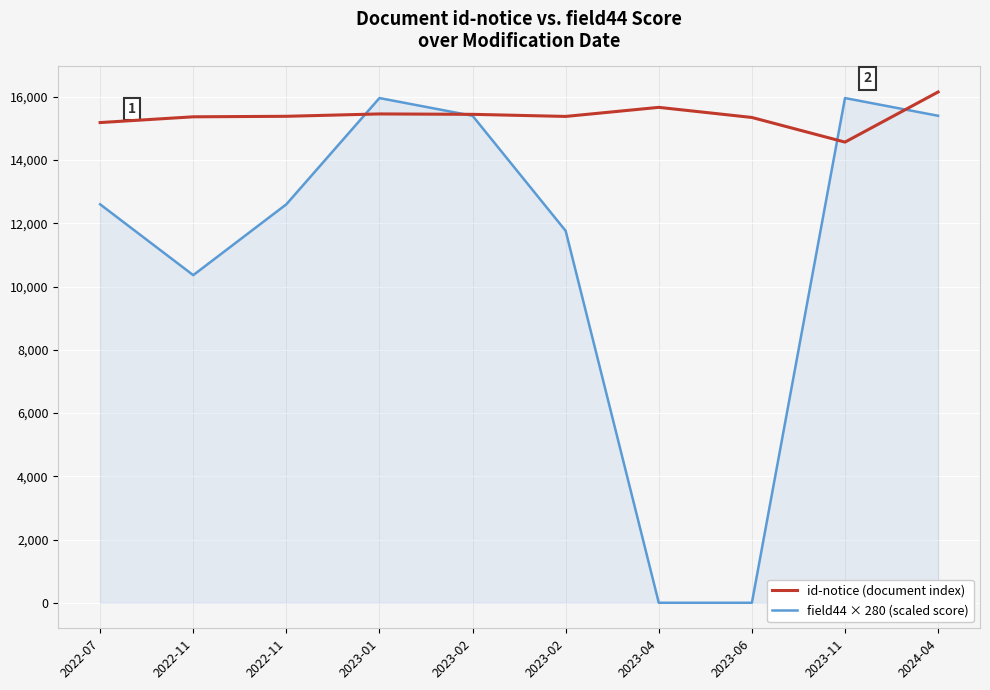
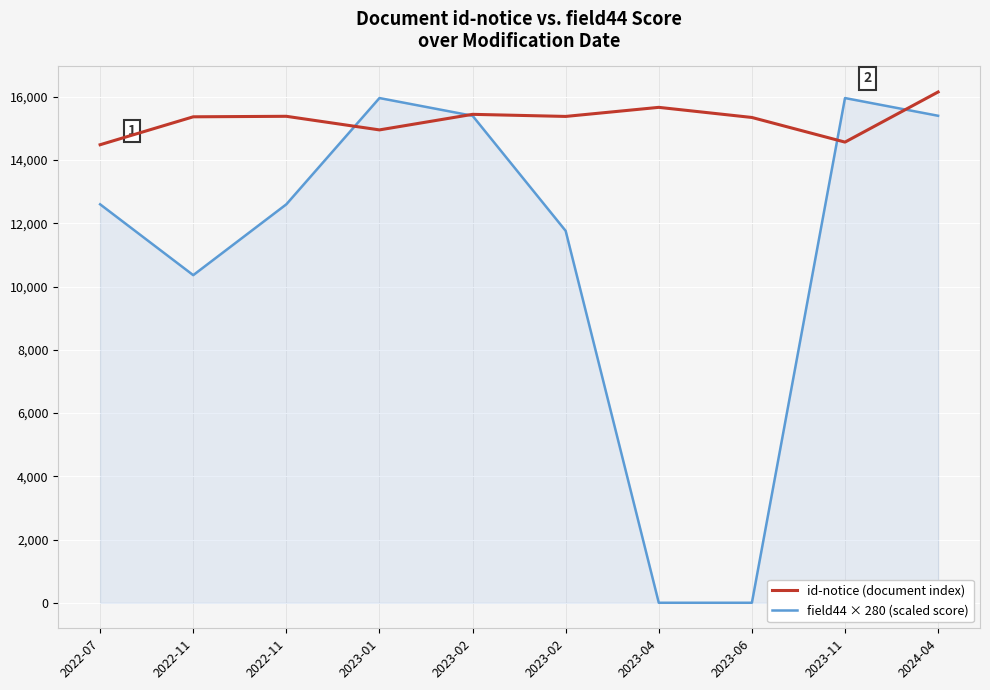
id-notice (document index), 2022-07: 15,200 -> 14,500
id-notice (document index), 2023-01: 15,500 -> 15,000
